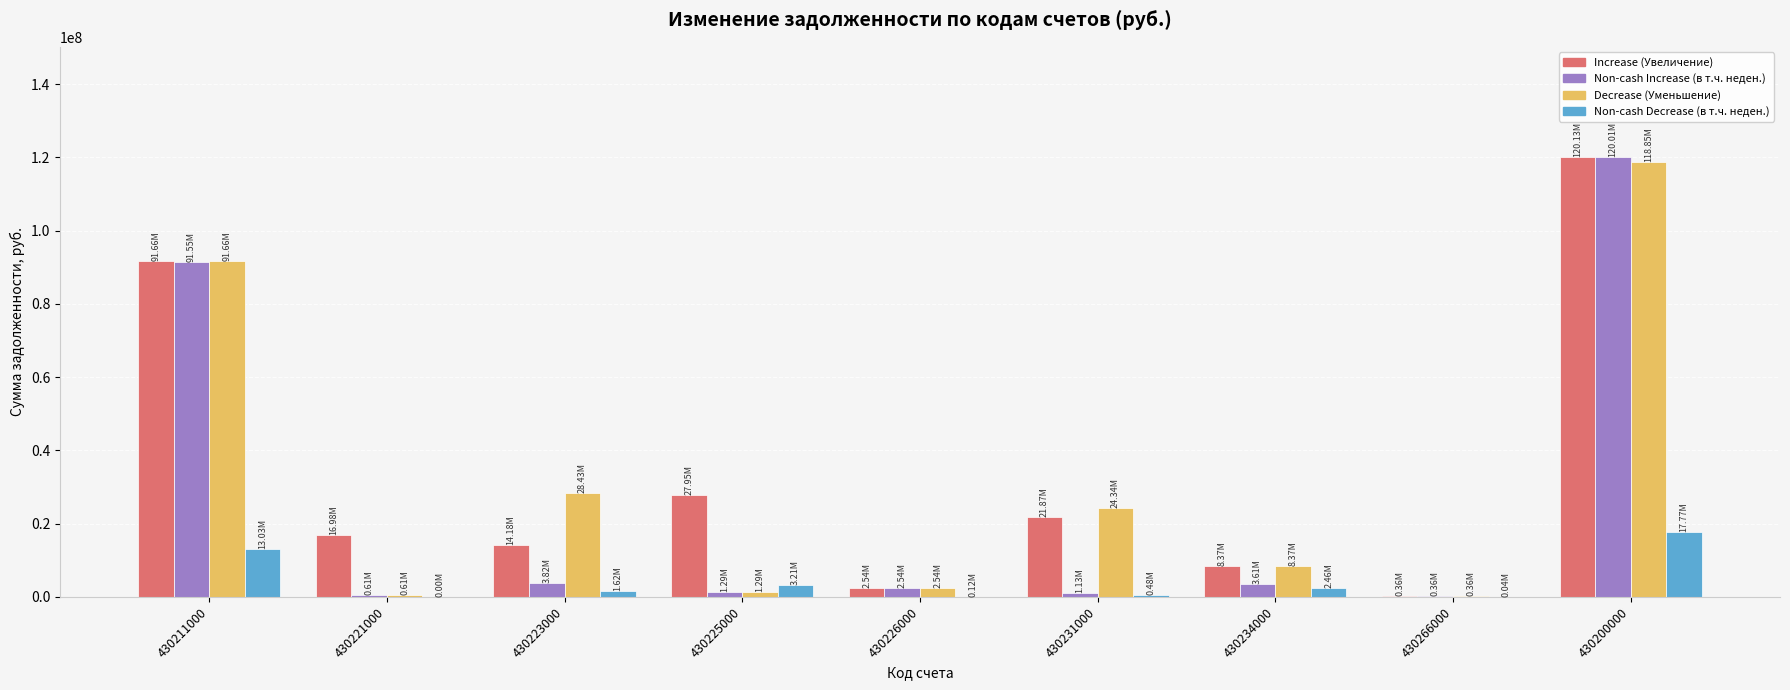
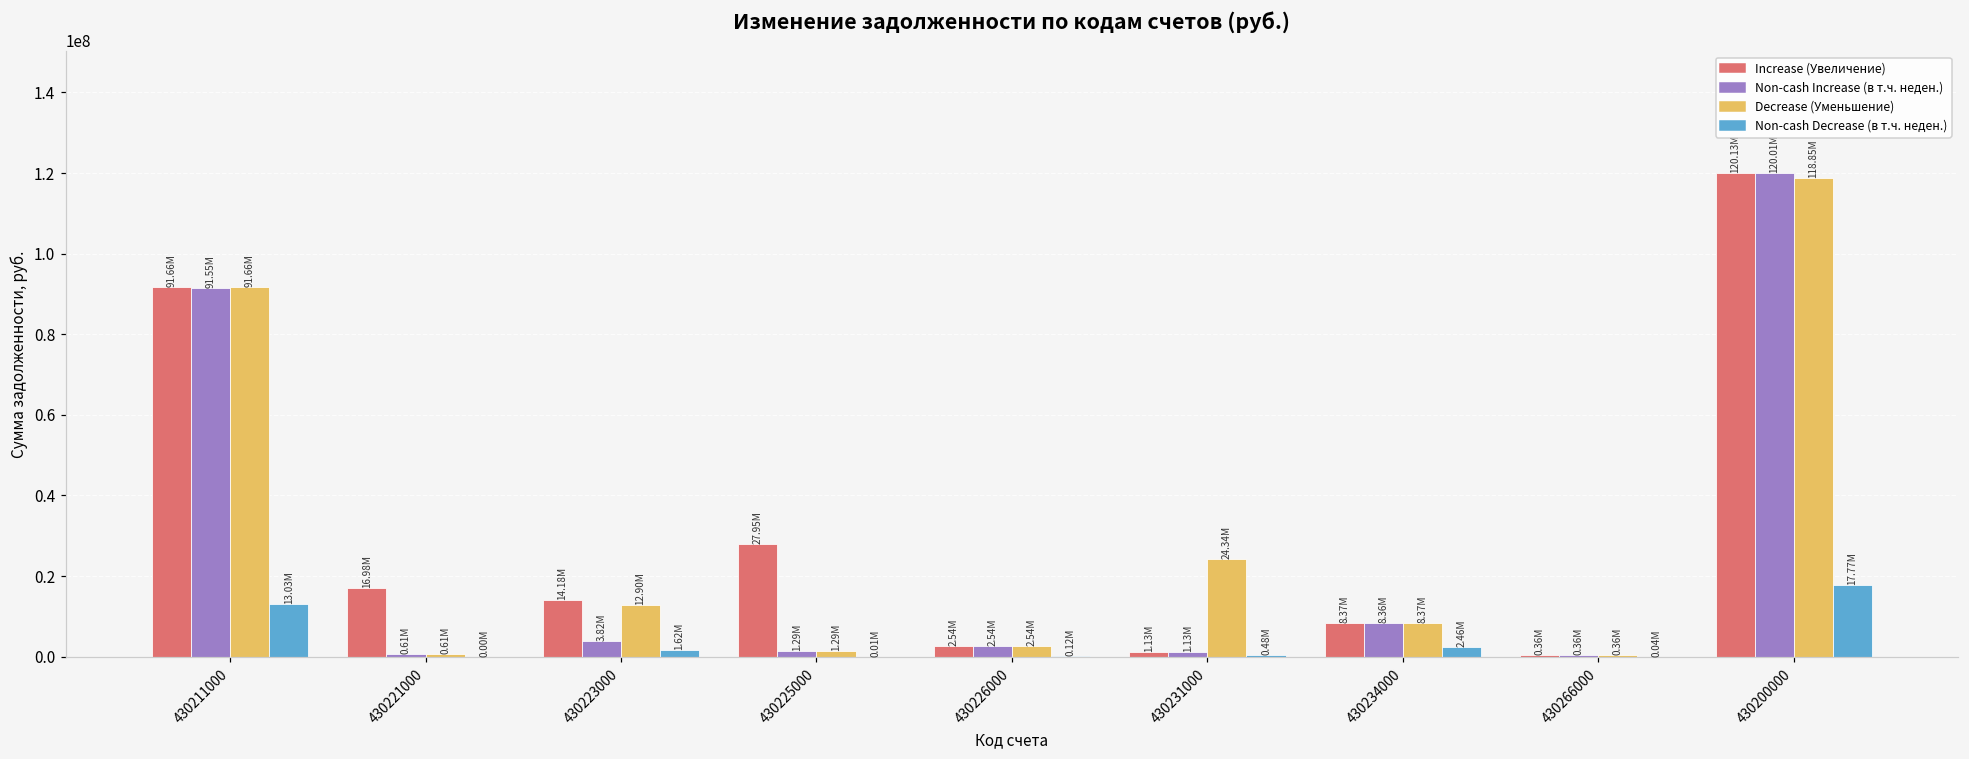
Decrease (Уменьшение), 430223000: 28.43M -> 12.90M
Non-cash Decrease (в т.ч. неден.), 430225000: 3.21M -> 0.01M
Increase (Увеличение), 430231000: 21.87M -> 1.13M
Non-cash Increase (в т.ч. неден.), 430234000: 3.61M -> 8.36M
